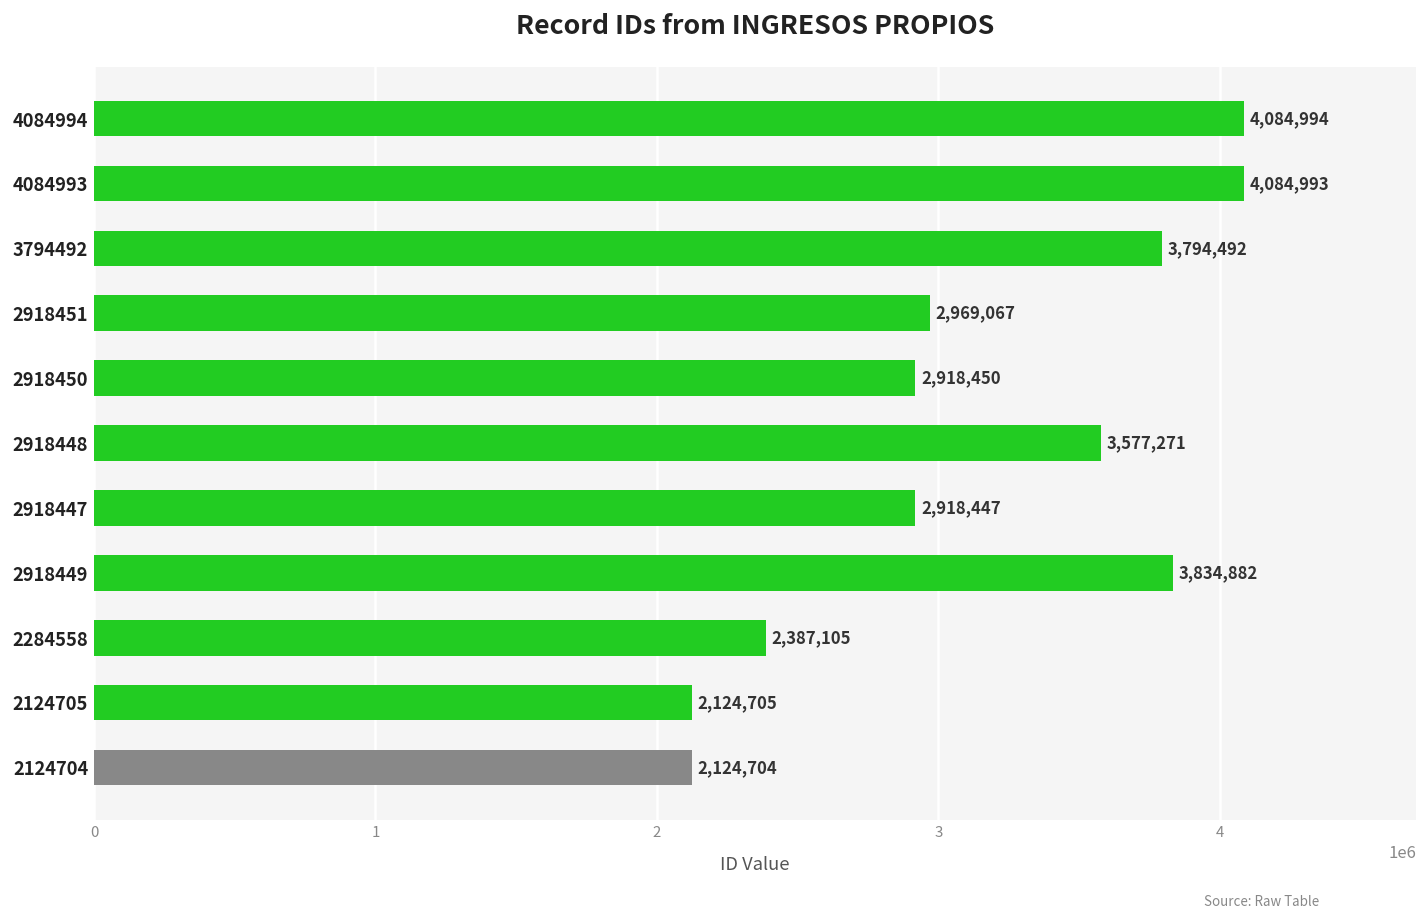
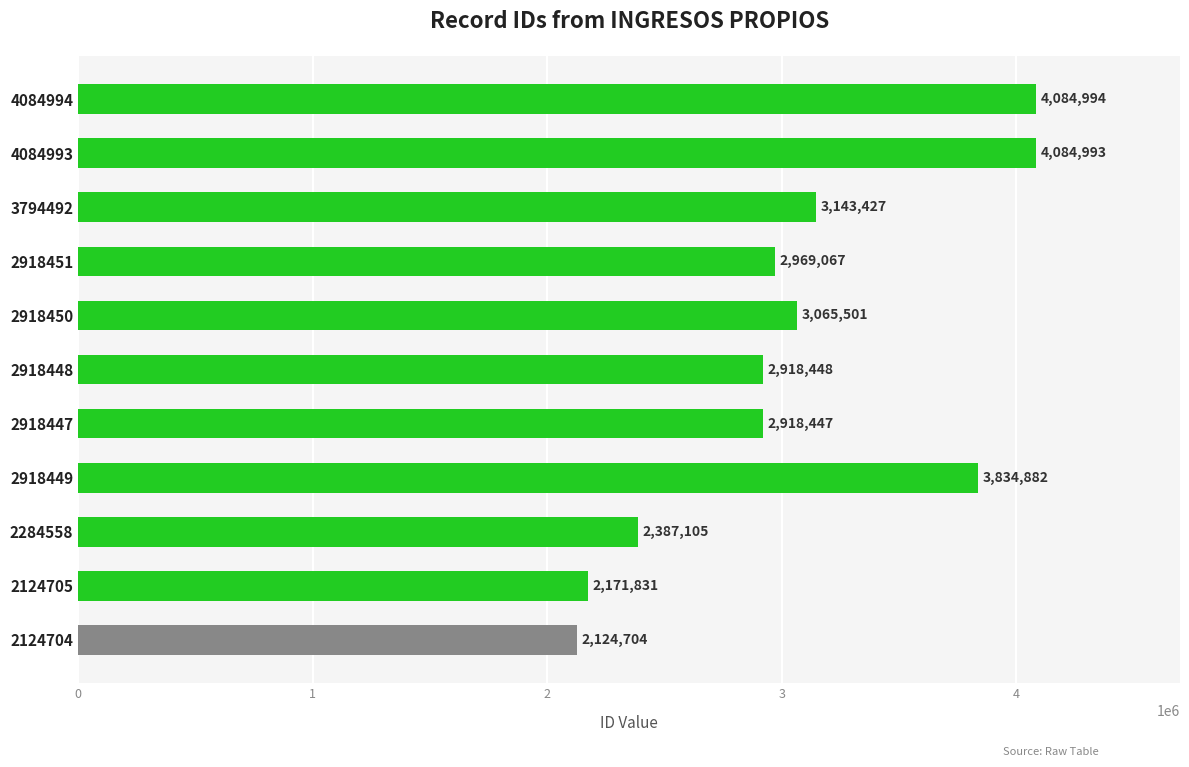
3794492: 3,794,492 -> 3,143,427
2918450: 2,918,450 -> 3,065,501
2918448: 3,577,271 -> 2,918,448
2124705: 2,124,705 -> 2,171,831
